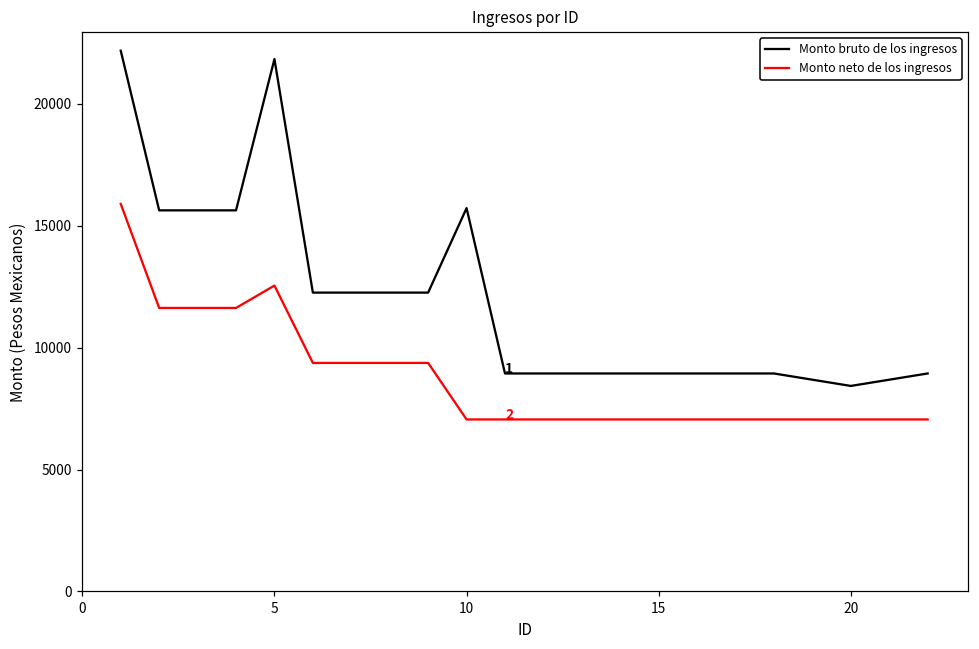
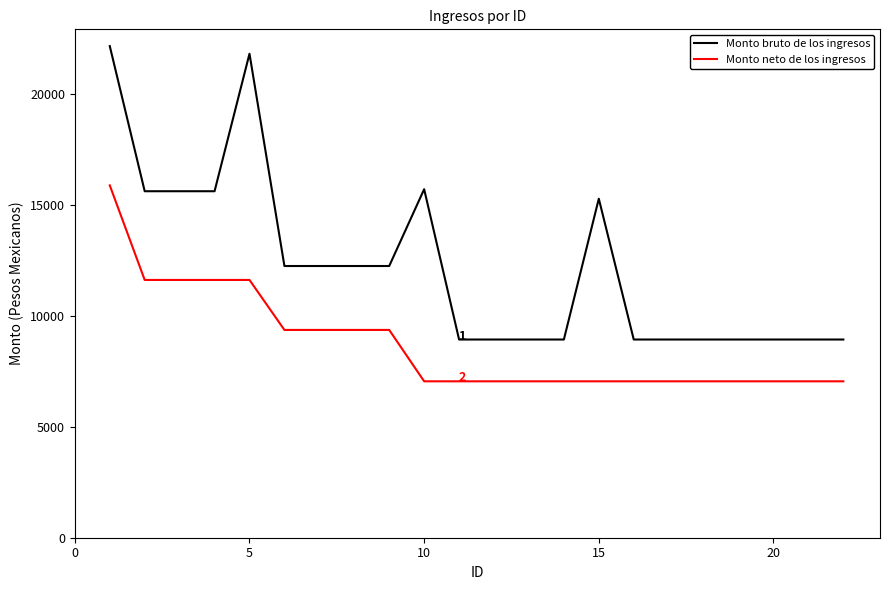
Monto neto de los ingresos, 5: 12500 -> 11600
Monto bruto de los ingresos, 15: 8900 -> 15300
Monto bruto de los ingresos, 20: 8400 -> 8900
